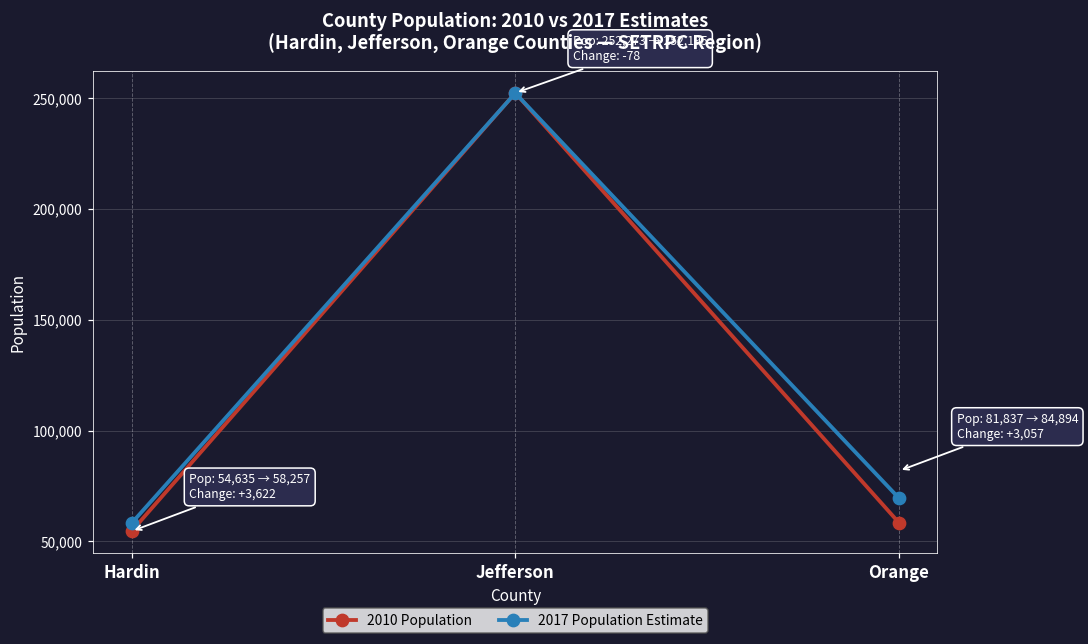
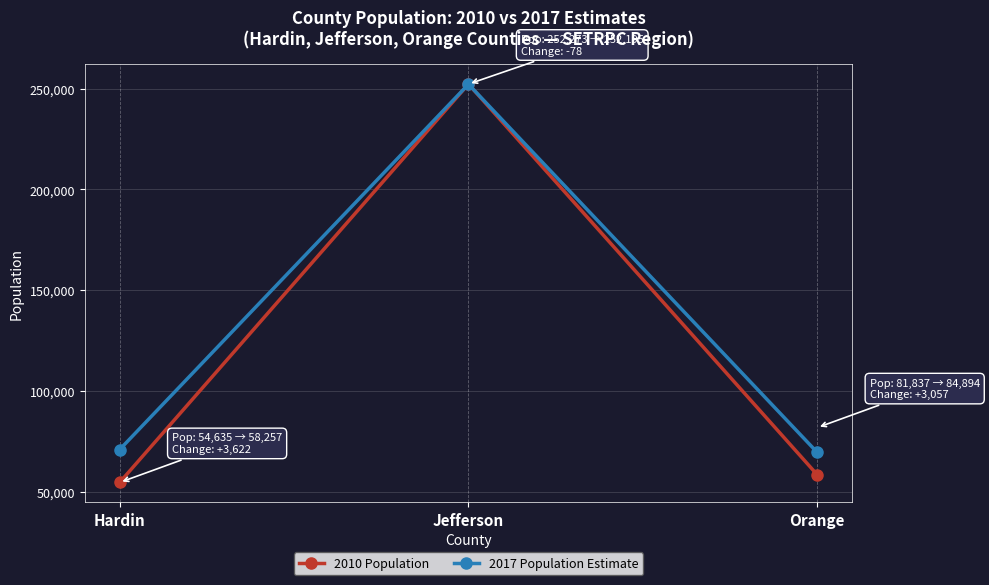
2017 Population Estimate, Hardin: 58,000 -> 71,000
